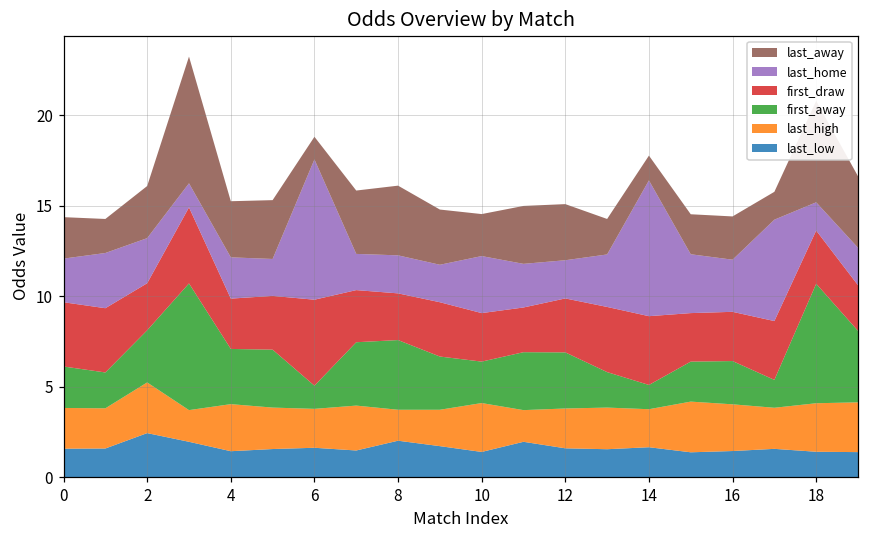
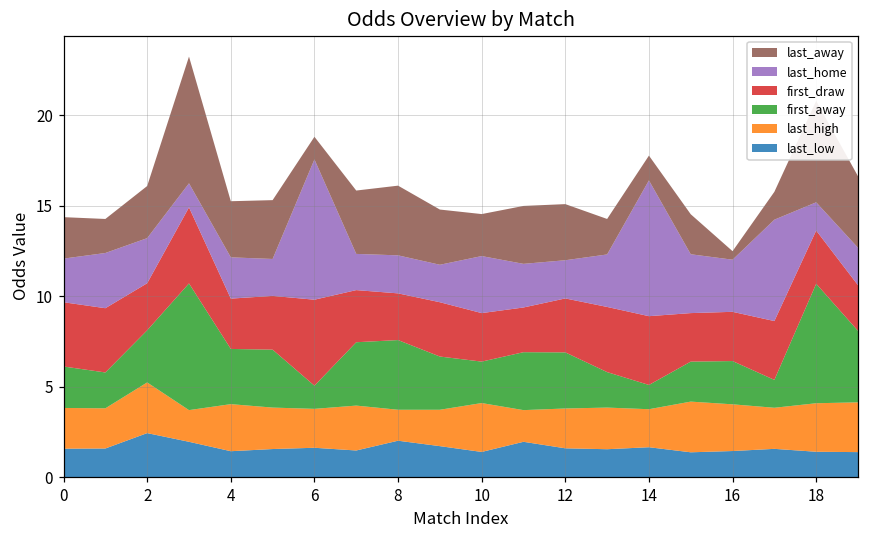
last_away, 16: 2.4 -> 0.5
